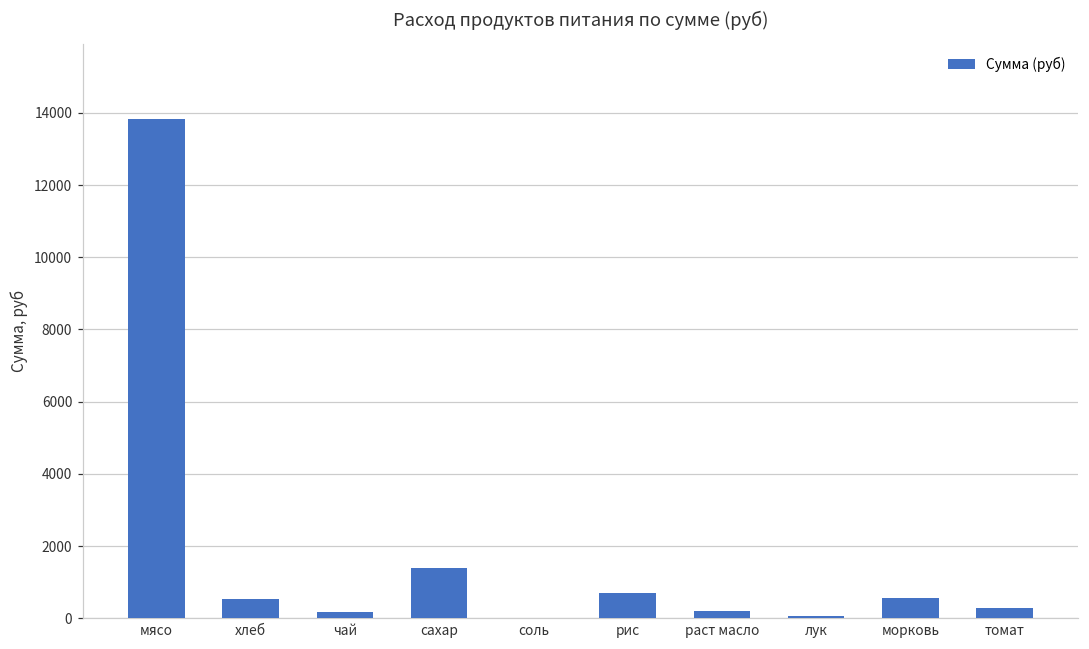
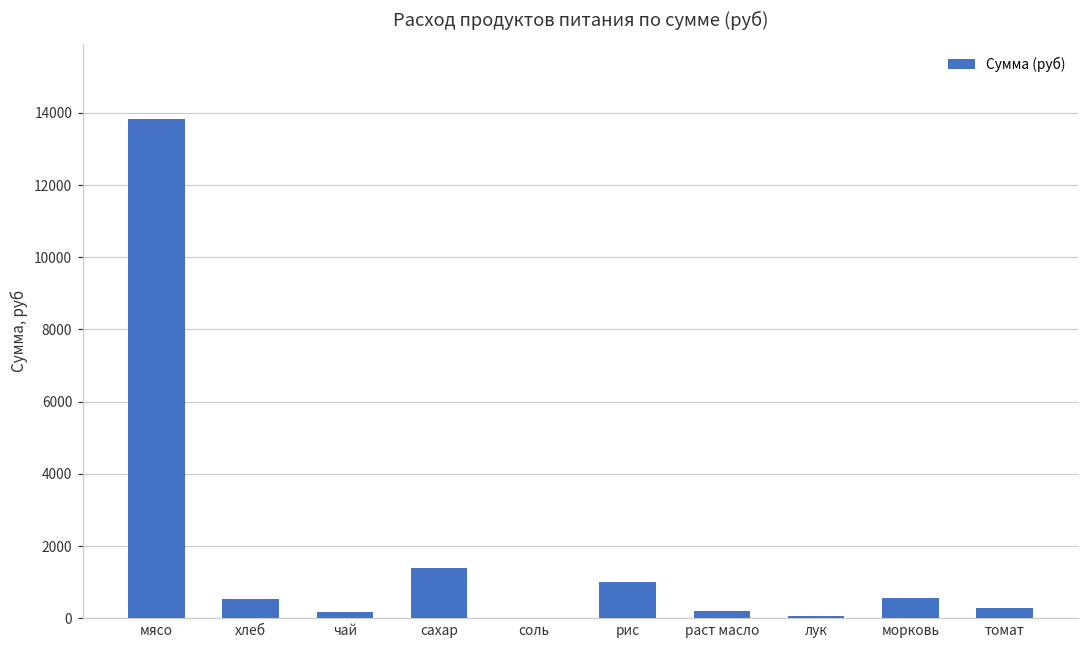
рис: 700 -> 1000
